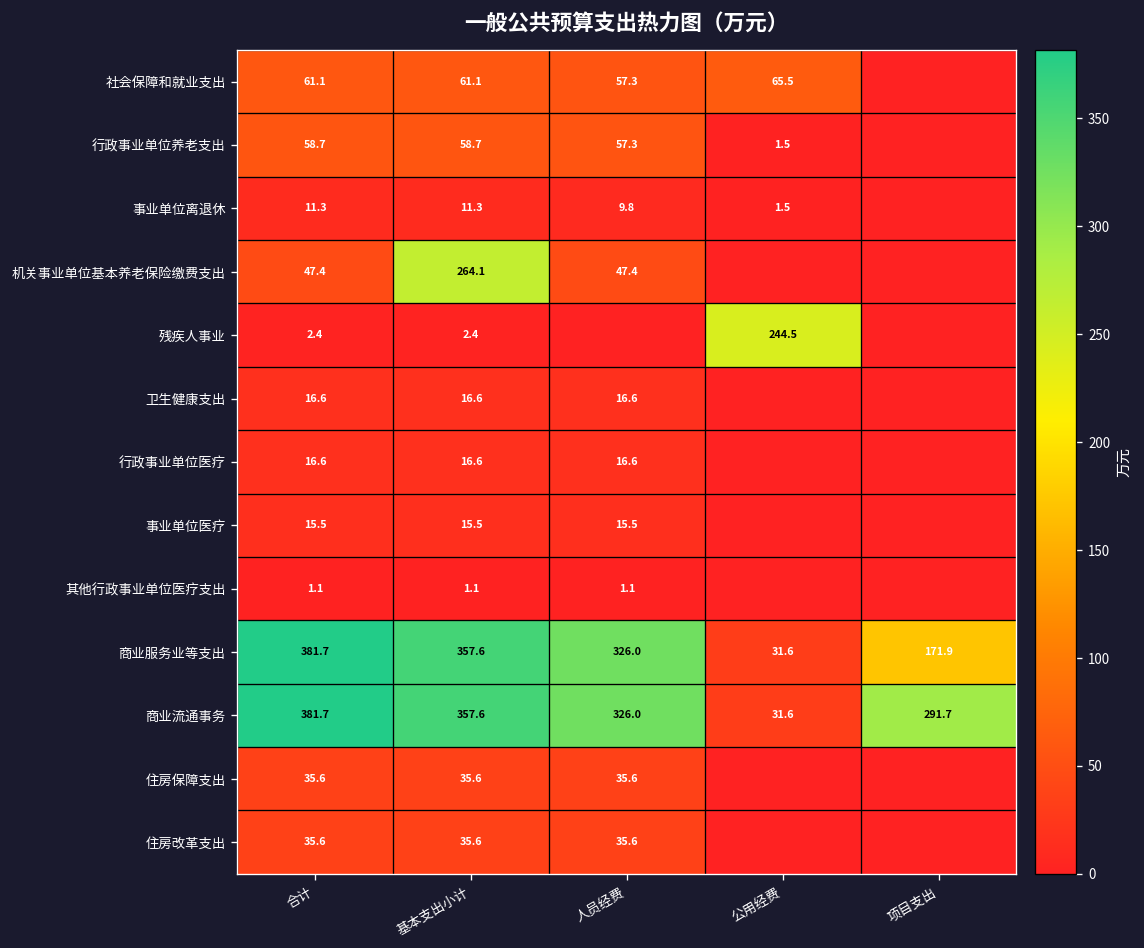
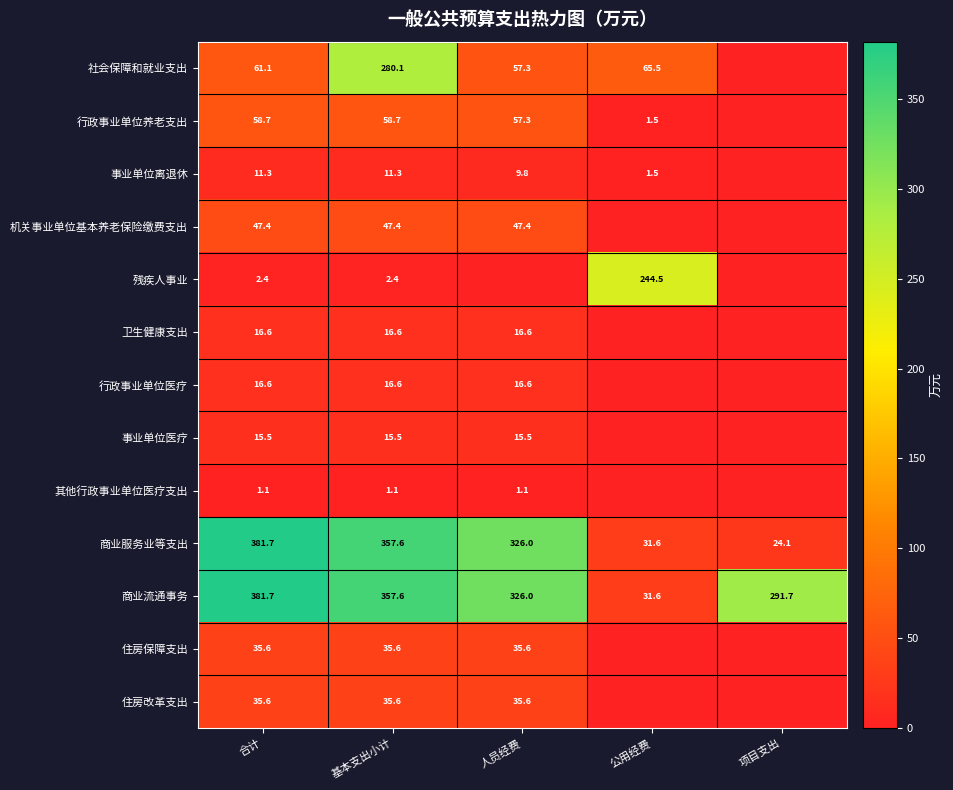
社会保障和就业支出, 基本支出小计: 61.1 -> 280.1
机关事业单位基本养老保险缴费支出, 基本支出小计: 264.1 -> 47.4
商业服务业等支出, 项目支出: 171.9 -> 24.1
